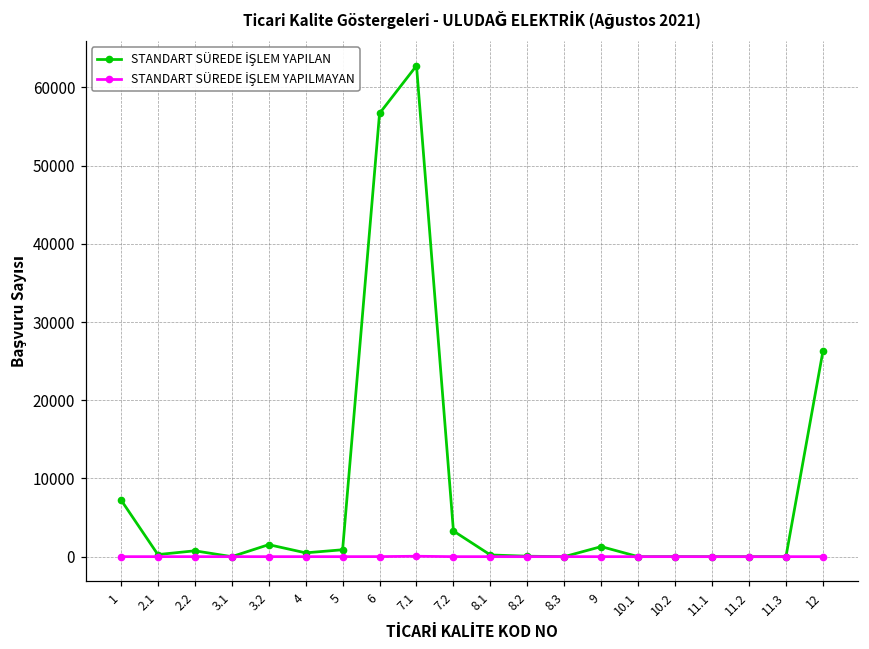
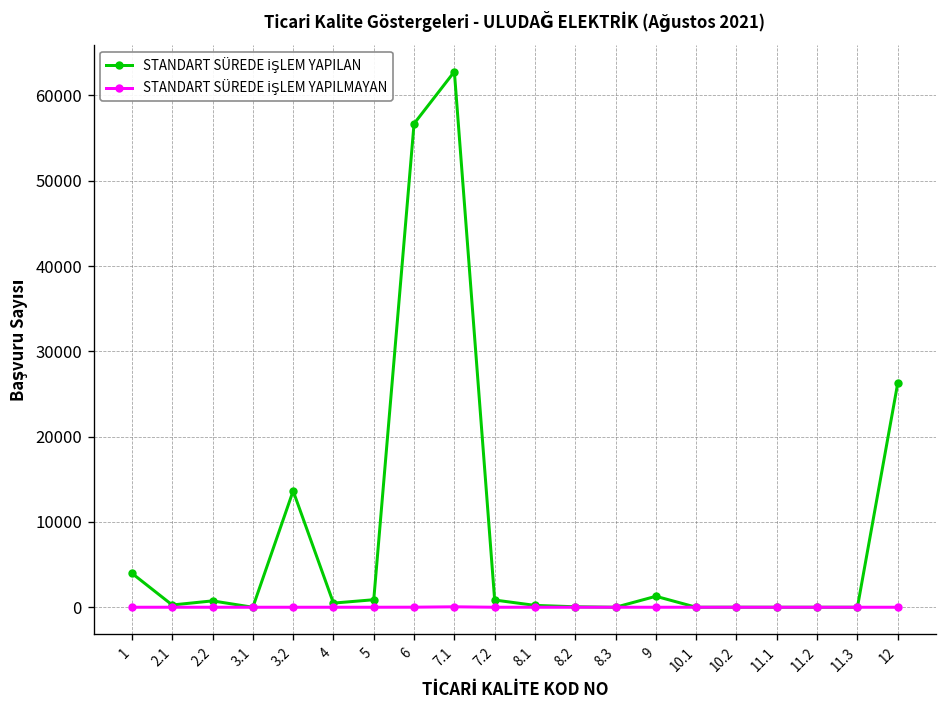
STANDART SÜREDE İŞLEM YAPILAN, 1: 7000 -> 4000
STANDART SÜREDE İŞLEM YAPILAN, 3.2: 2000 -> 14000
STANDART SÜREDE İŞLEM YAPILAN, 7.2: 3000 -> 1000
